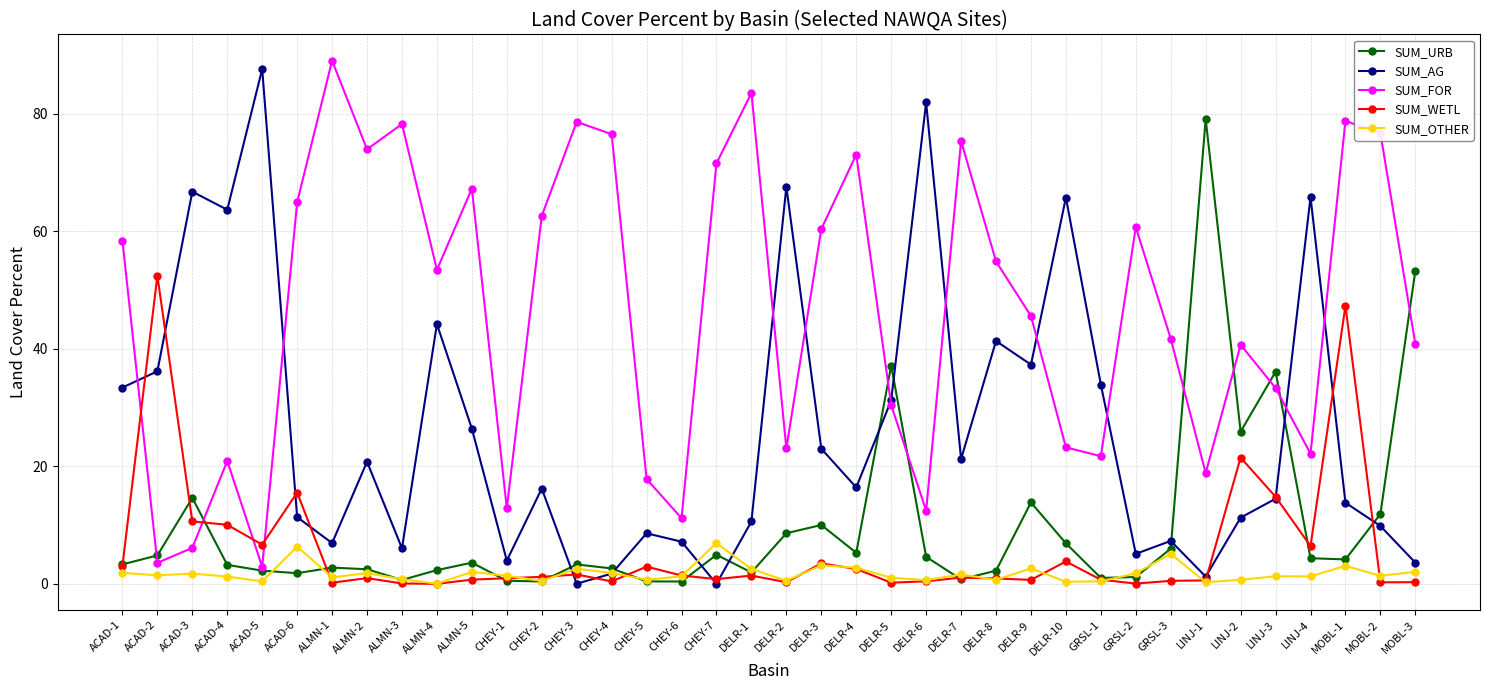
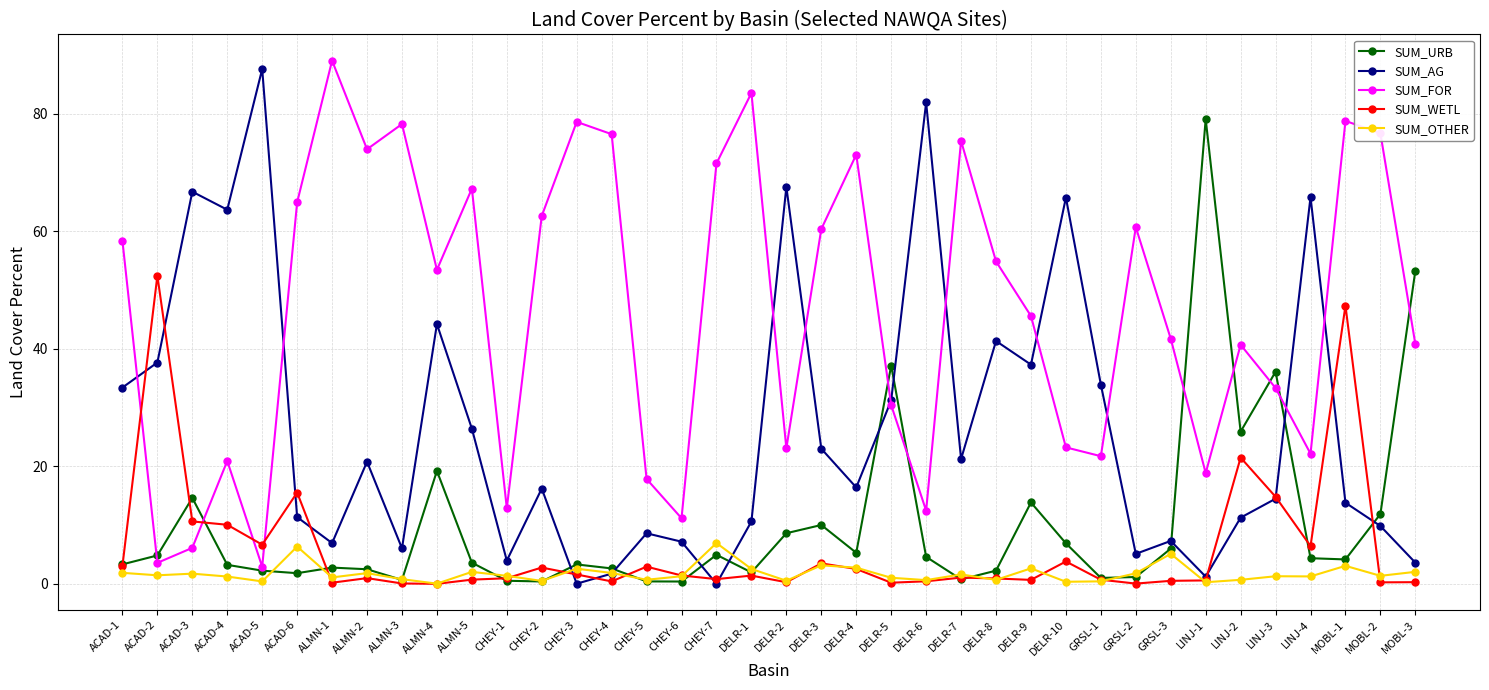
SUM_AG, ACAD-2: 36 -> 38
SUM_URB, ALMN-4: 2 -> 19
SUM_WETL, CHEY-2: 1 -> 3
